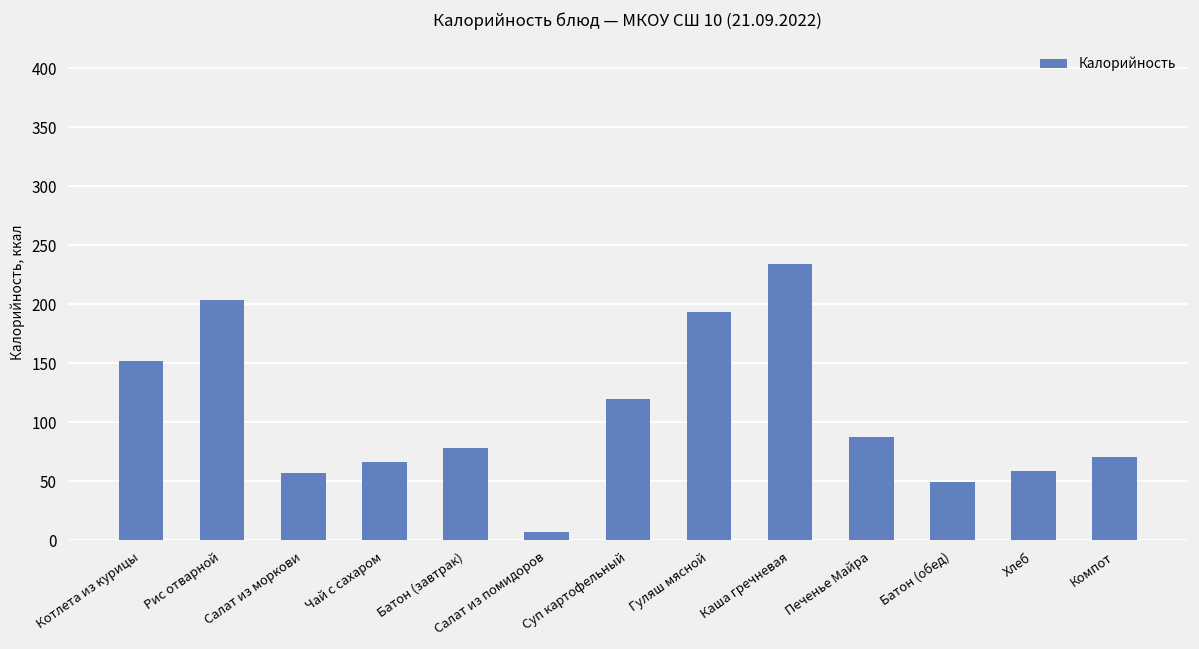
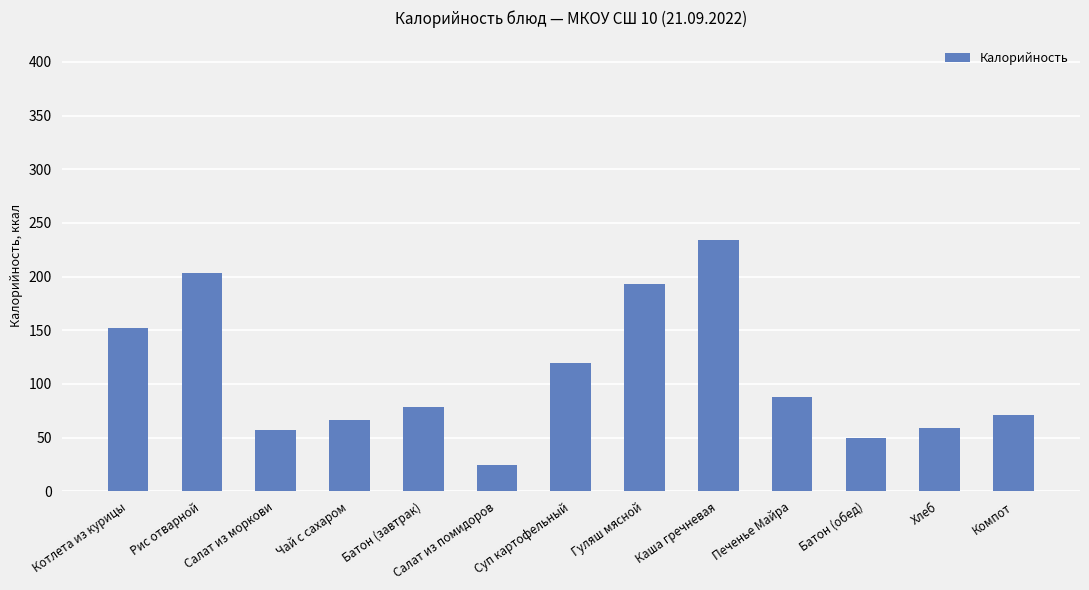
Салат из помидоров: 7 -> 25
